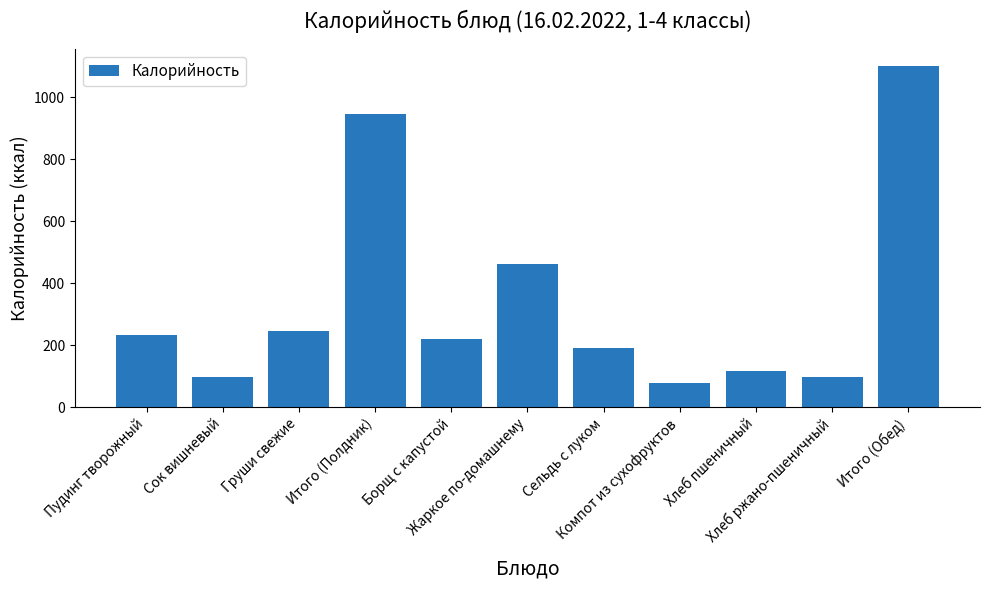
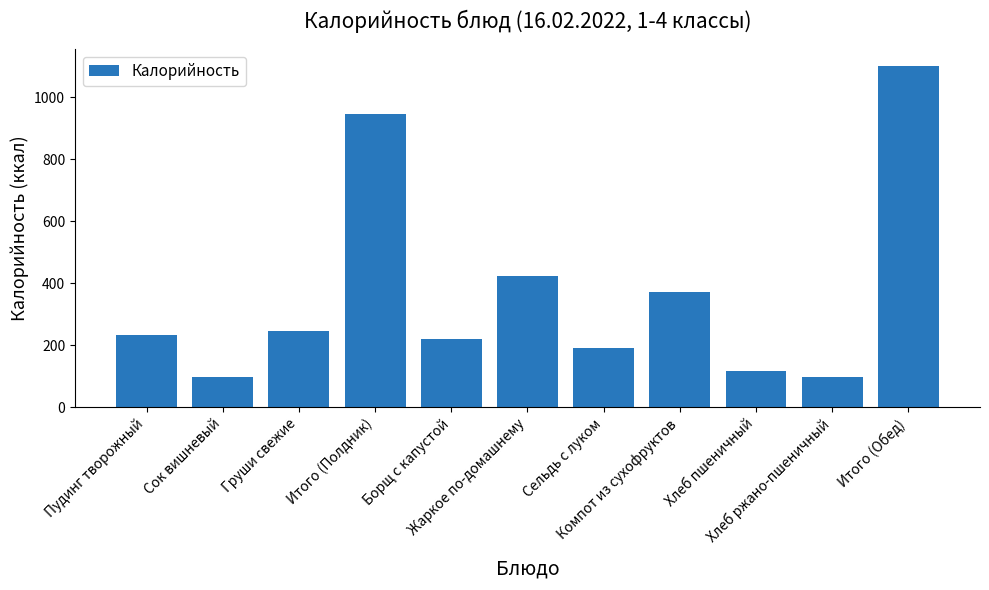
Жаркое по-домашнему: 460 -> 420
Компот из сухофруктов: 80 -> 370
